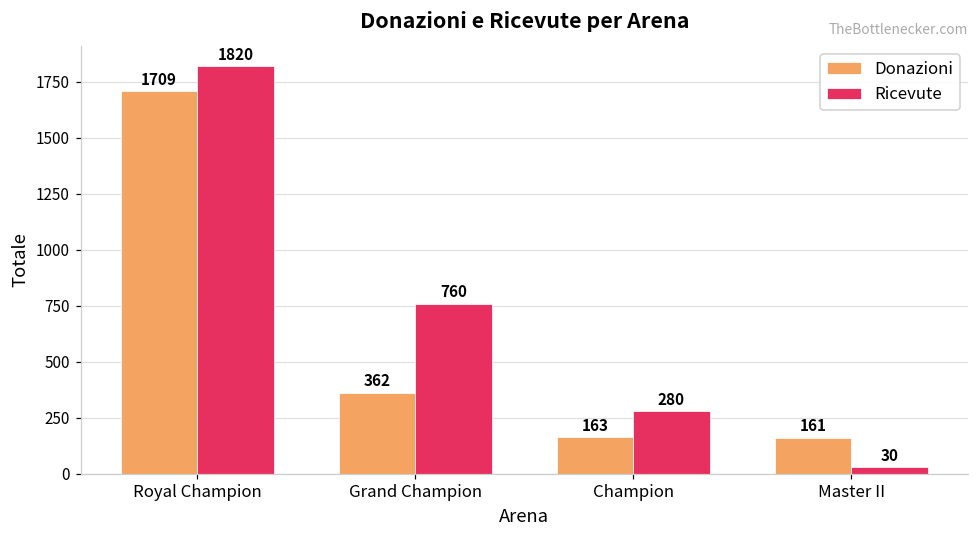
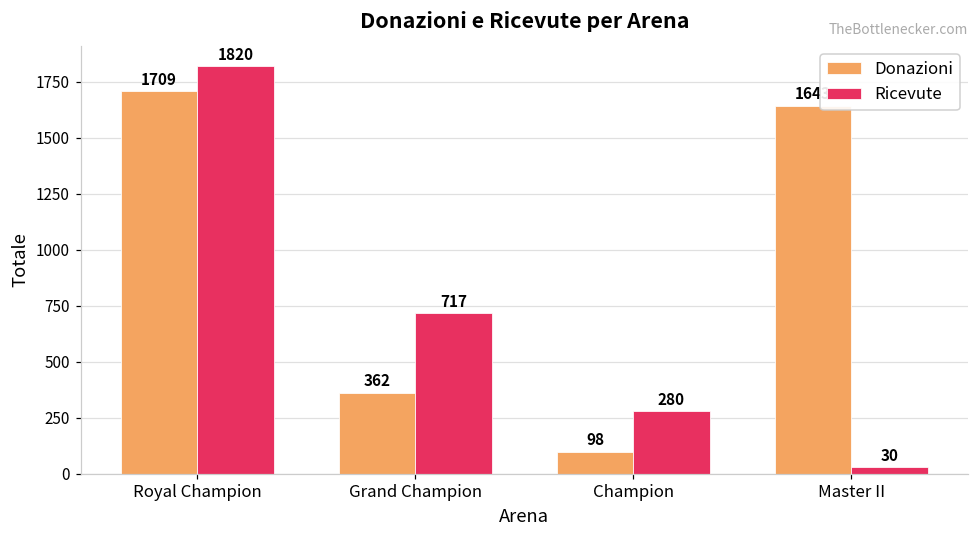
Ricevute, Grand Champion: 760 -> 717
Donazioni, Champion: 163 -> 98
Donazioni, Master II: 160 -> 1640
